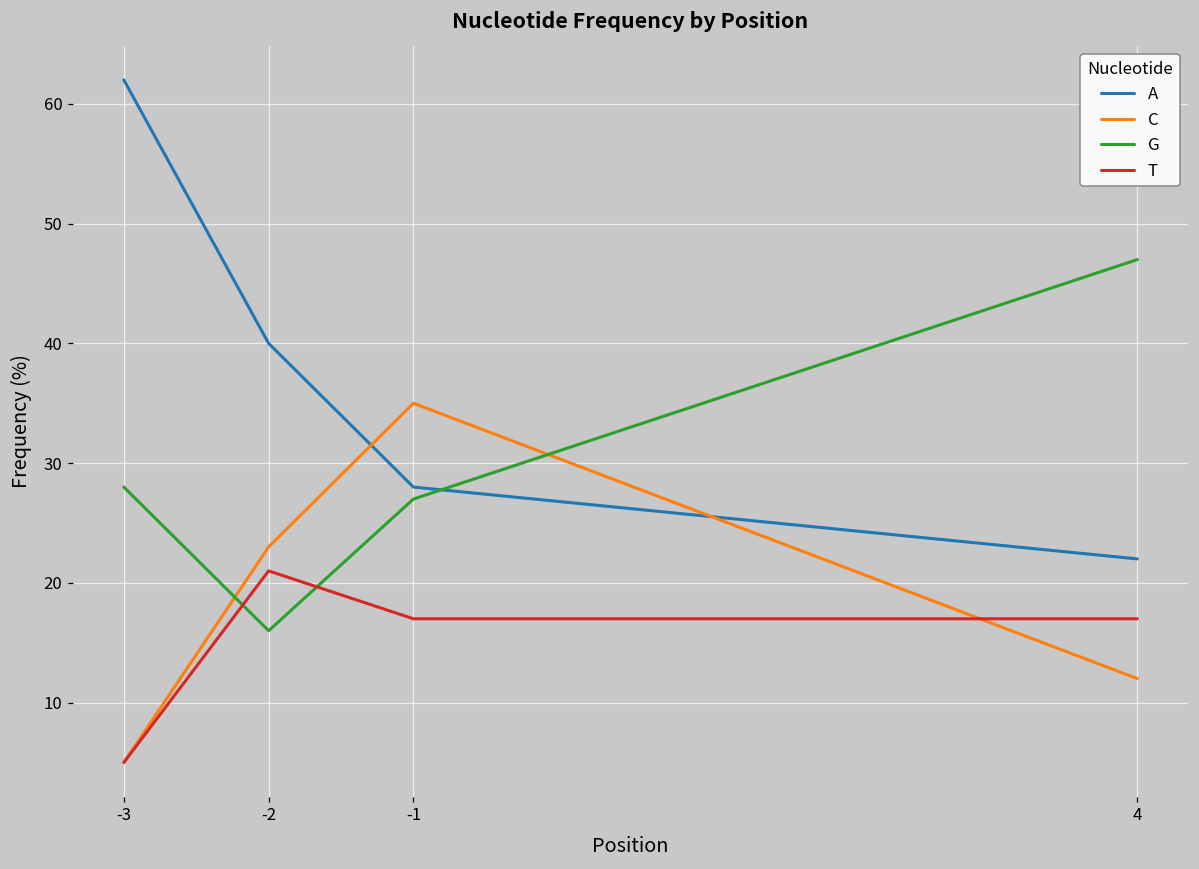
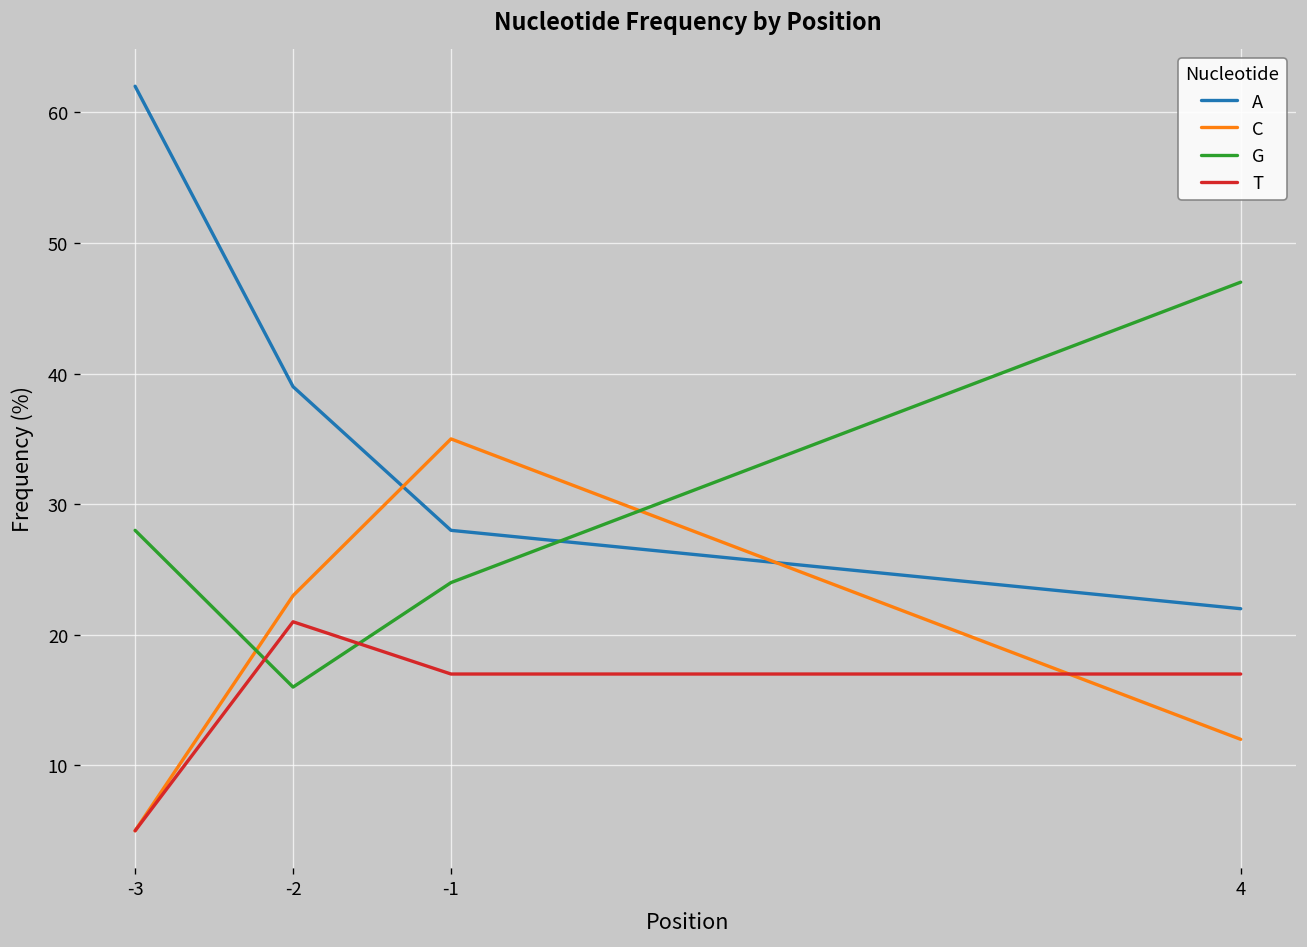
A, -2: 40 -> 39
G, -1: 27 -> 24
